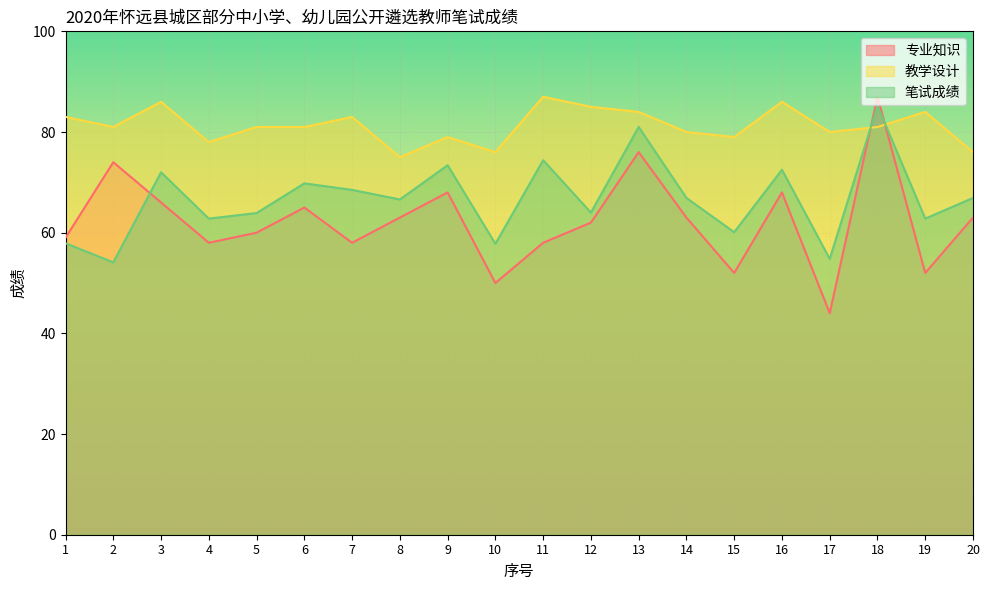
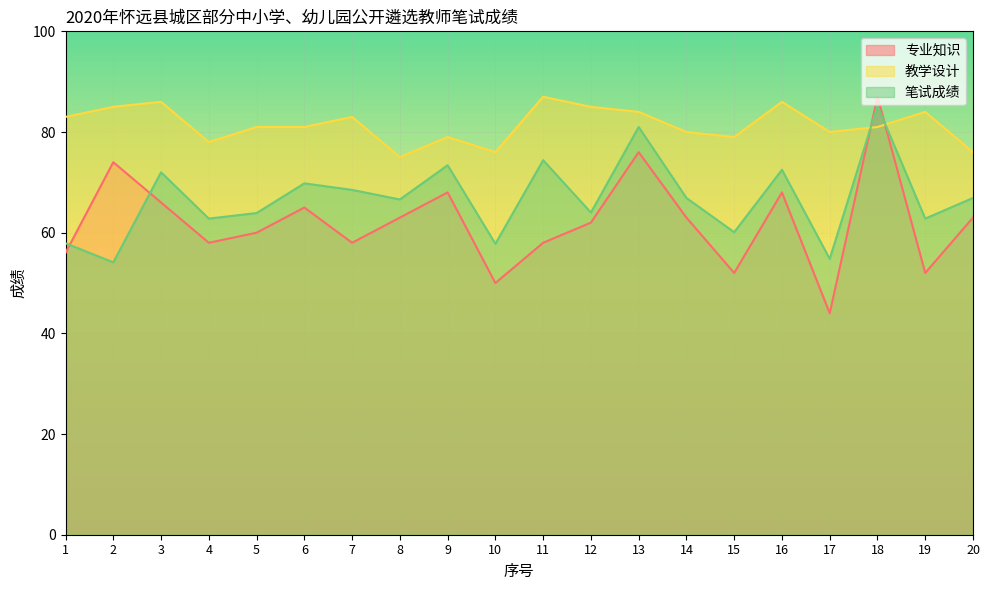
专业知识, 1: 59 -> 56
教学设计, 2: 81 -> 85
